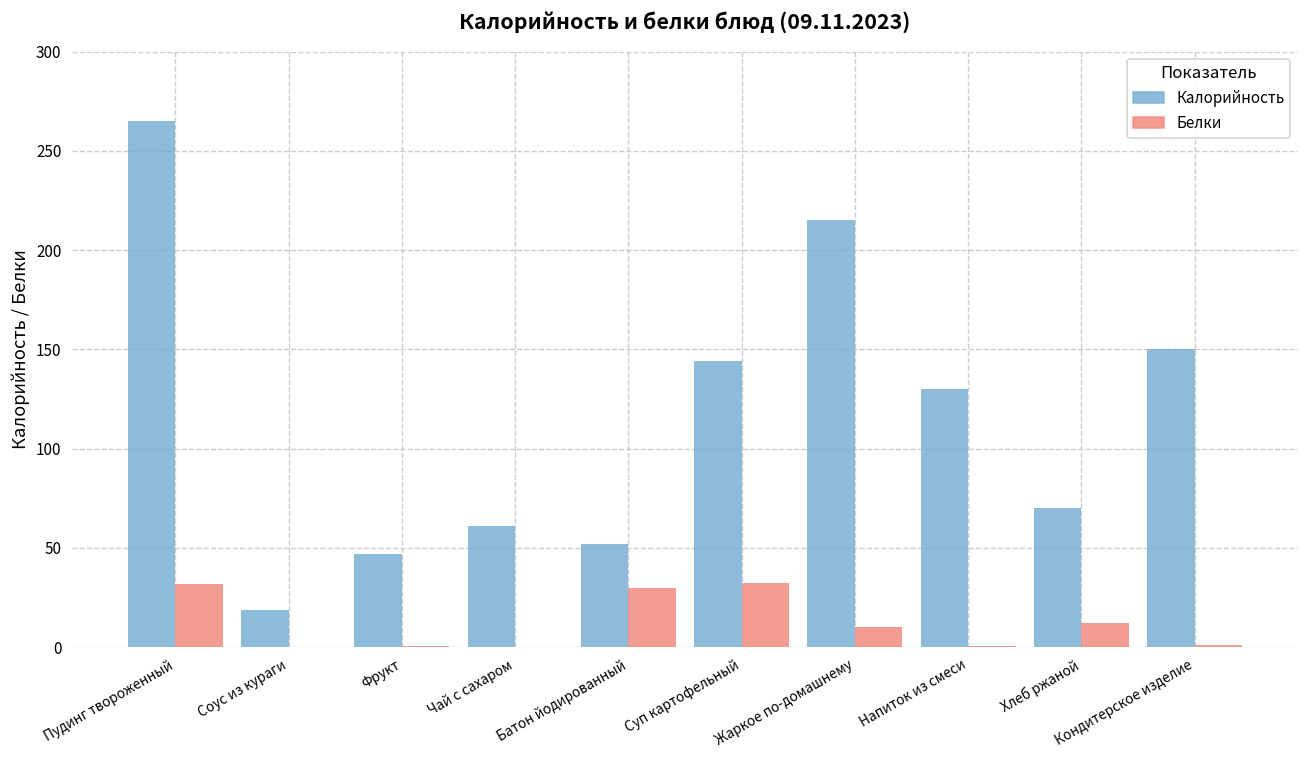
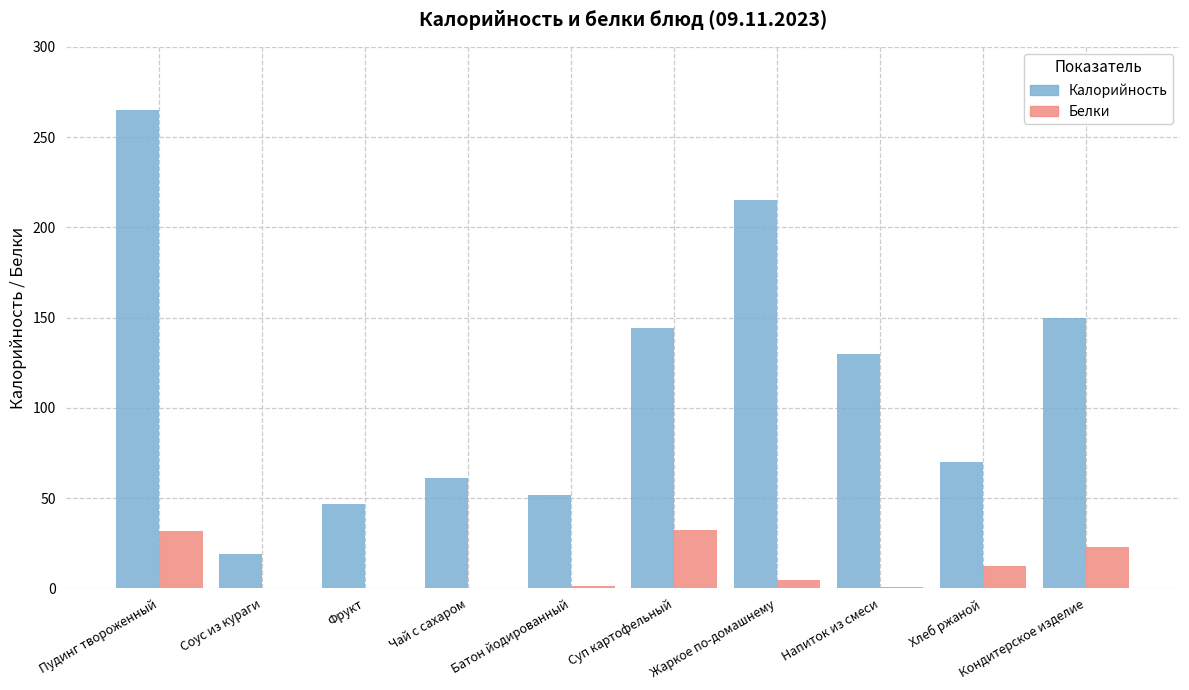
Белки, Батон йодированный: 30 -> 2
Белки, Жаркое по-домашнему: 10 -> 5
Белки, Кондитерское изделие: 1 -> 23
